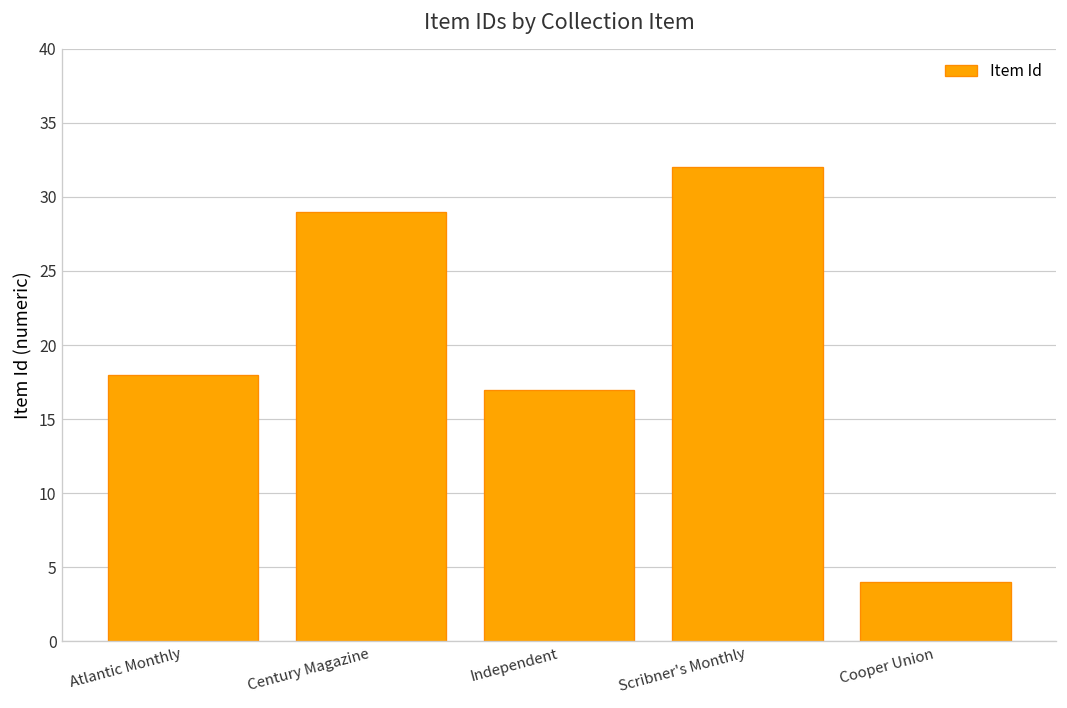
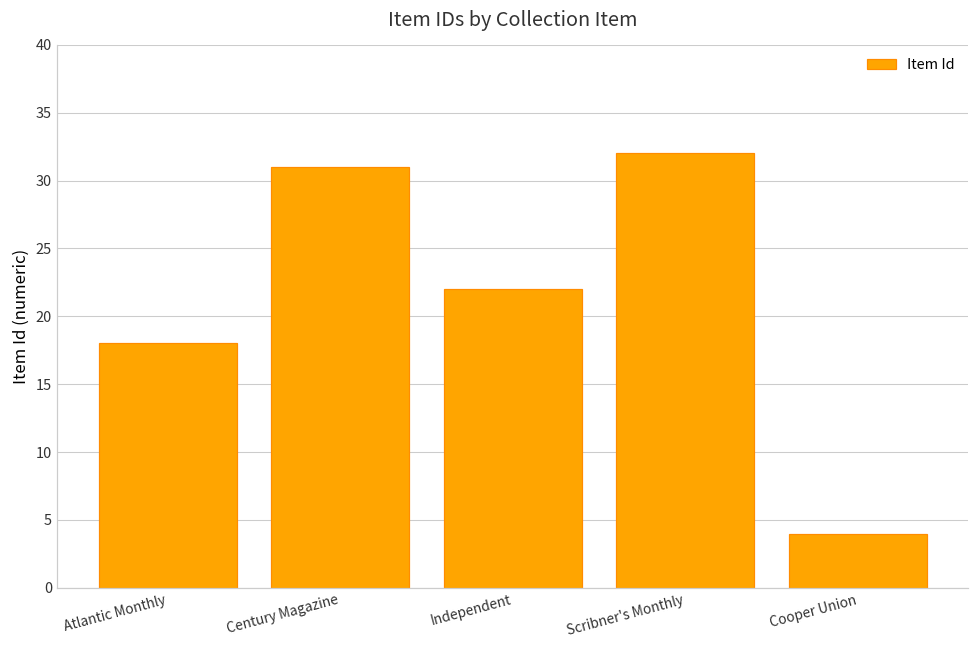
Century Magazine: 29 -> 31
Independent: 17 -> 22
